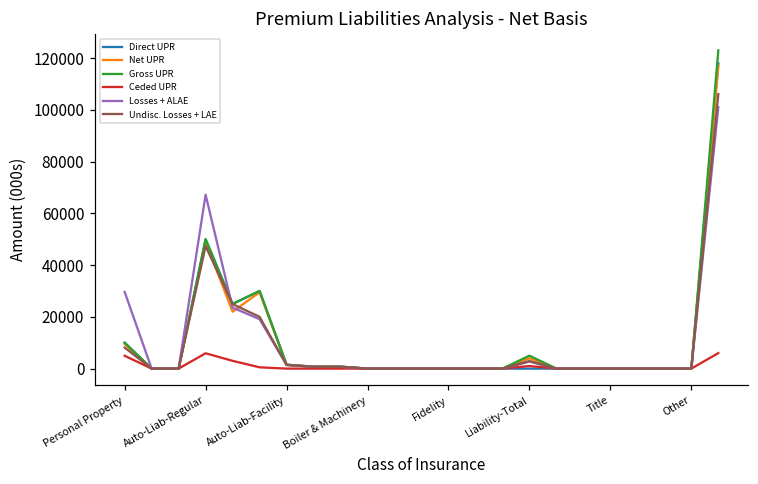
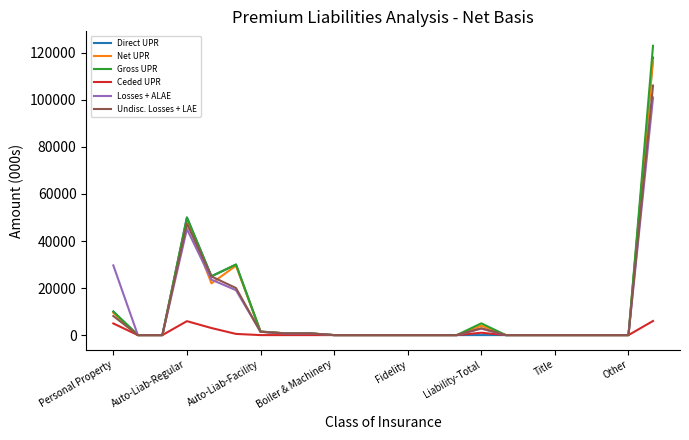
Losses + ALAE, Auto-Liab-Regular: 67000 -> 45000
